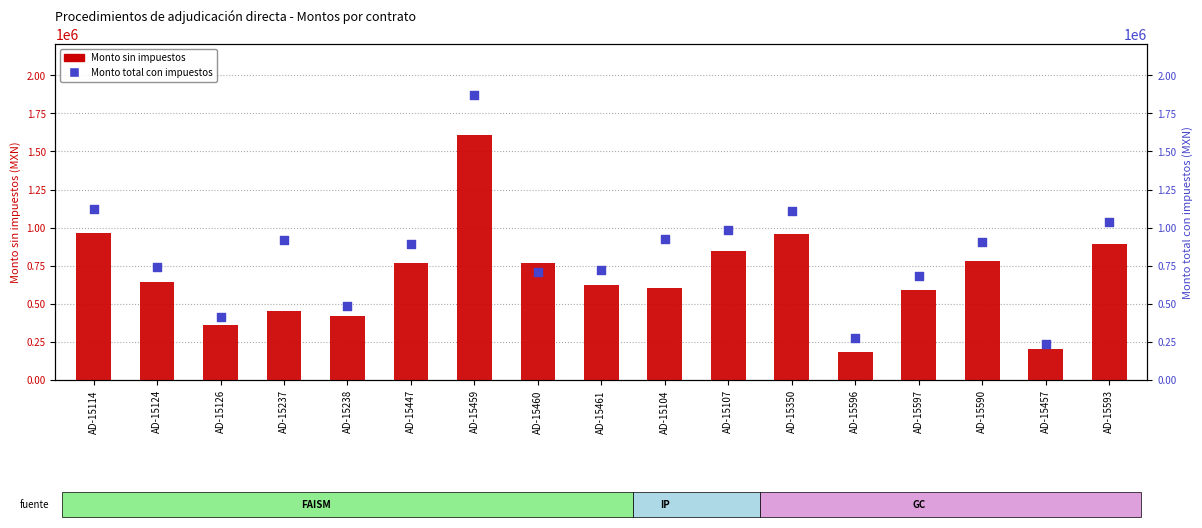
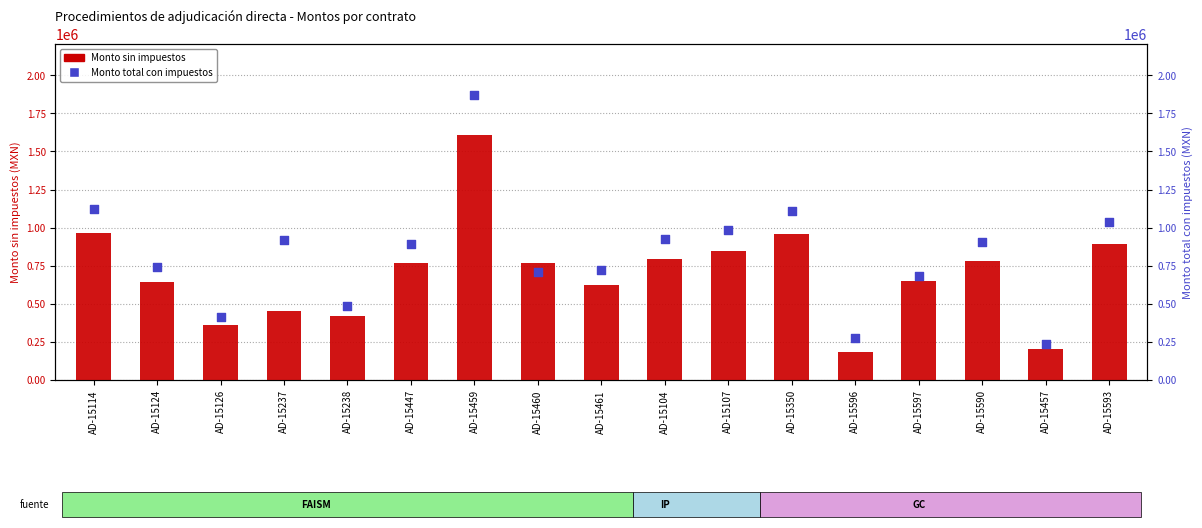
Monto sin impuestos, AD-15104: 600000 -> 800000
Monto sin impuestos, AD-15597: 590000 -> 650000
